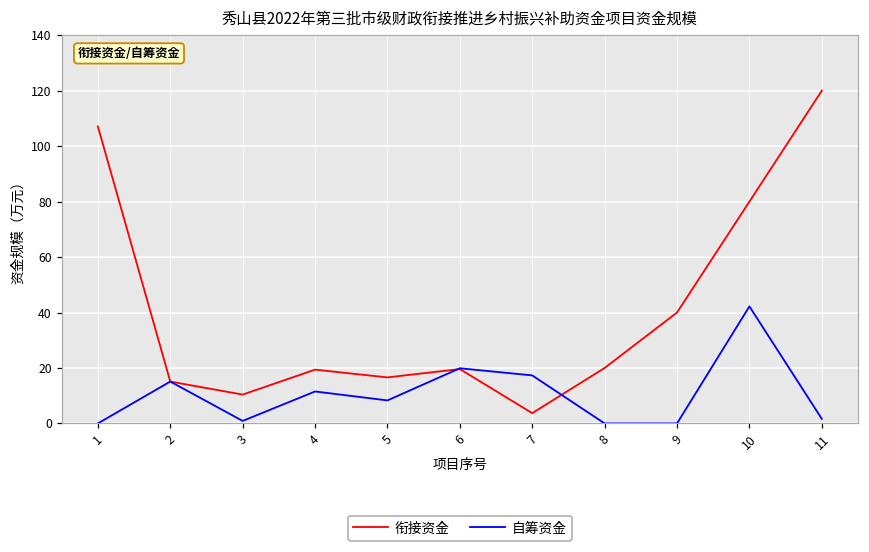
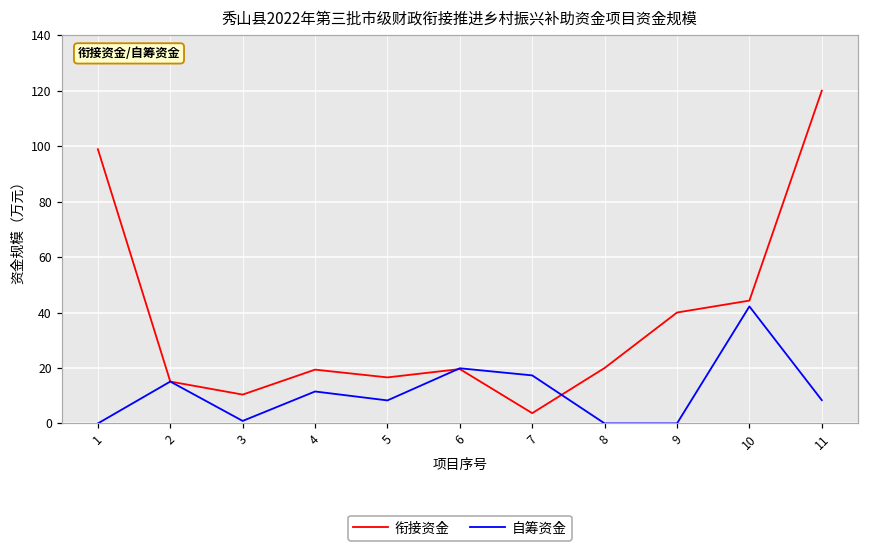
衔接资金, 1: 107 -> 99
衔接资金, 10: 80 -> 44
自筹资金, 11: 2 -> 8
